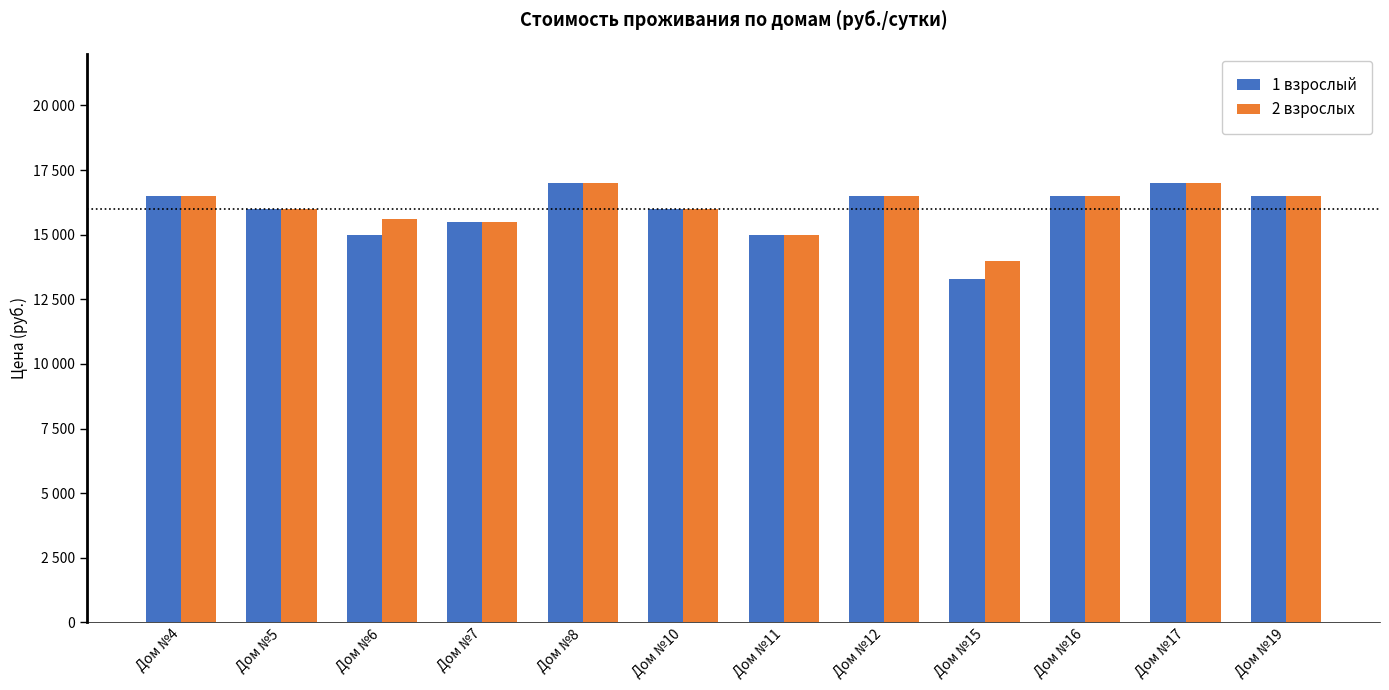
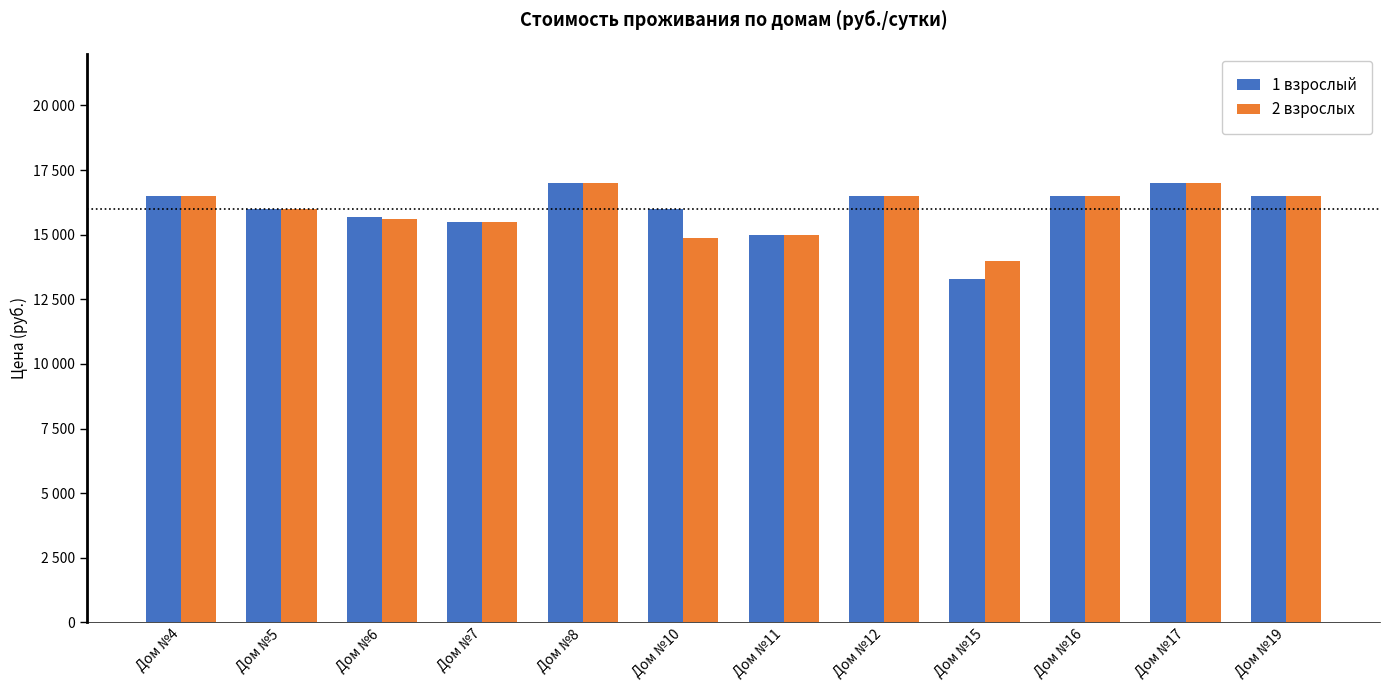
1 взрослый, Дом №6: 15000 -> 15700
2 взрослых, Дом №10: 16000 -> 14900
